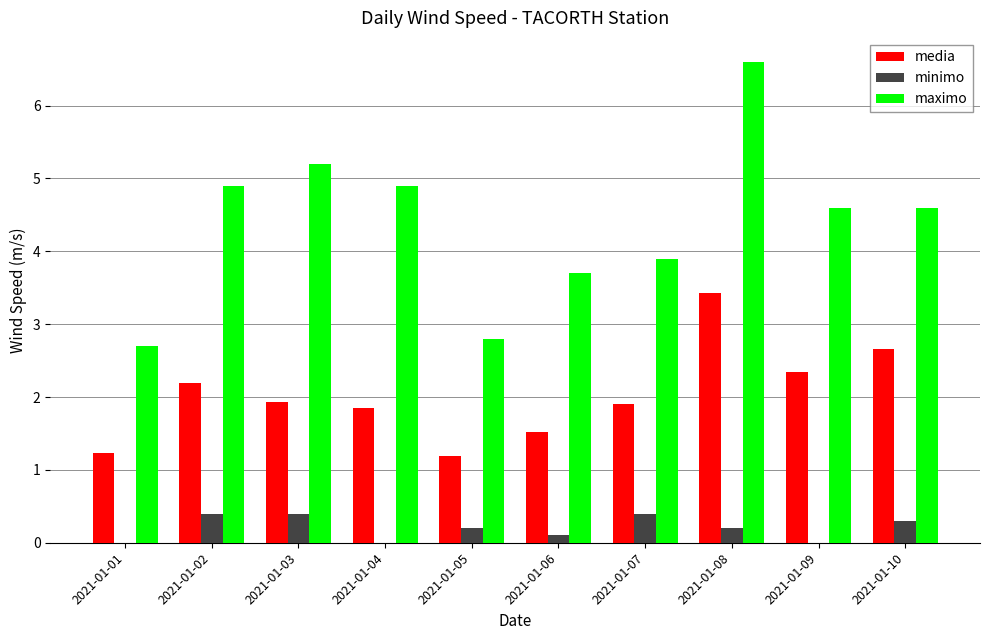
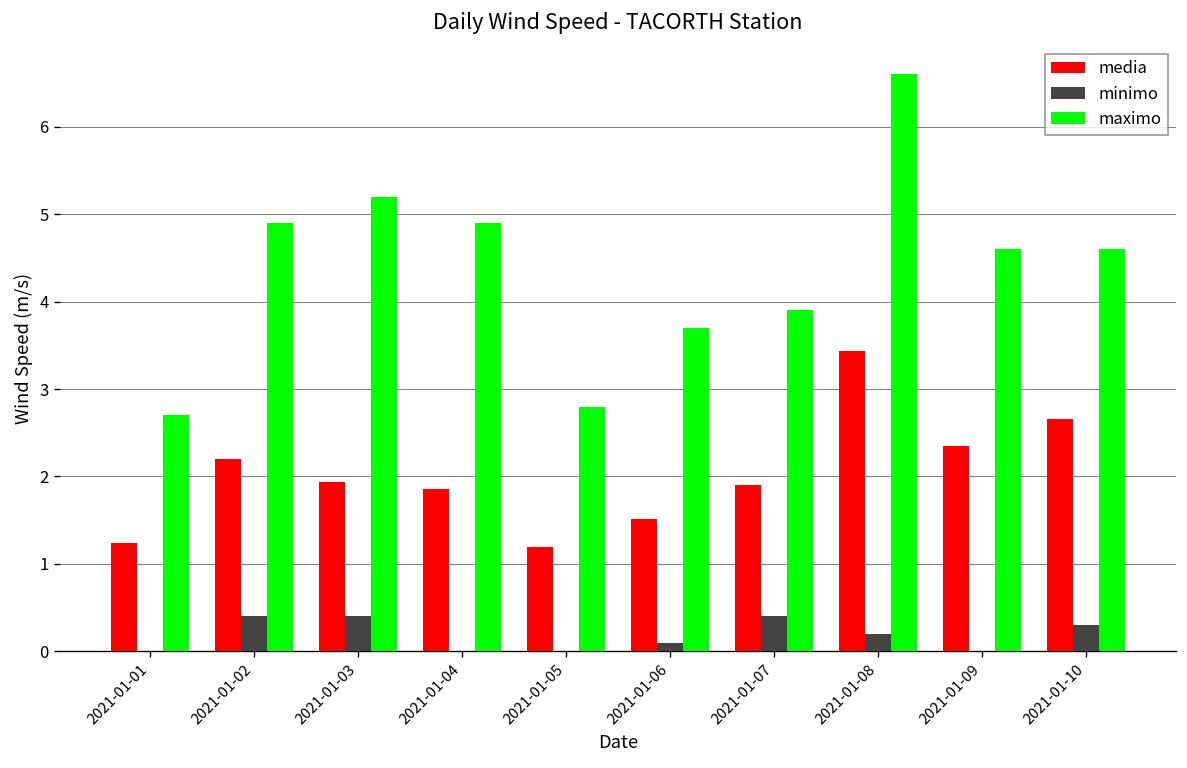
minimo, 2021-01-05: 0.2 -> 0.0
